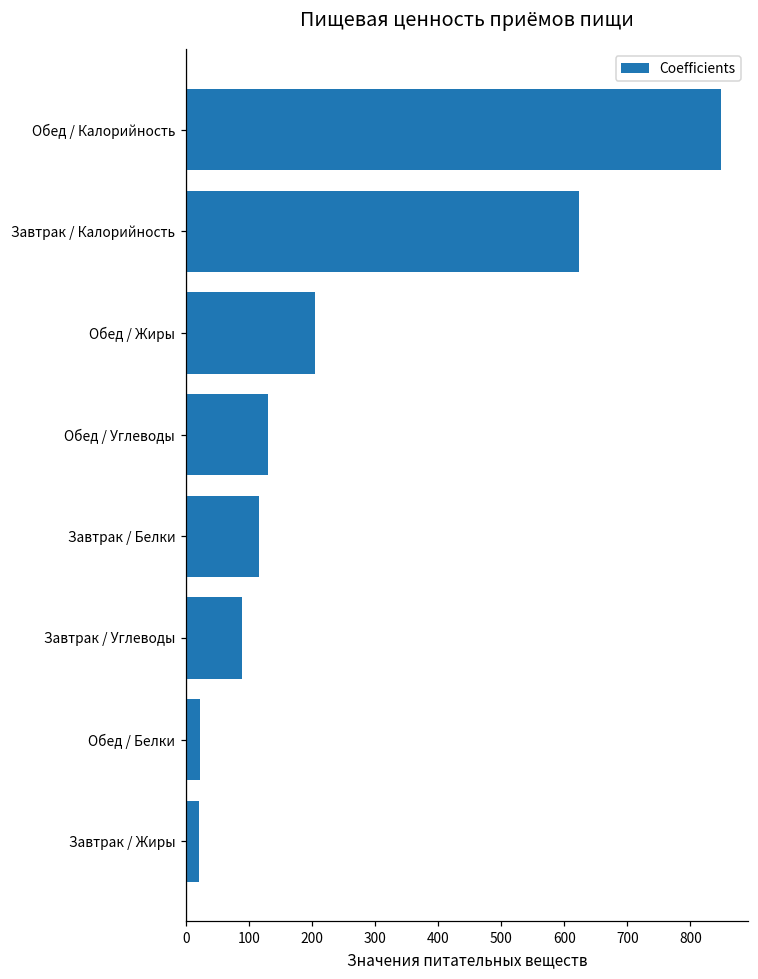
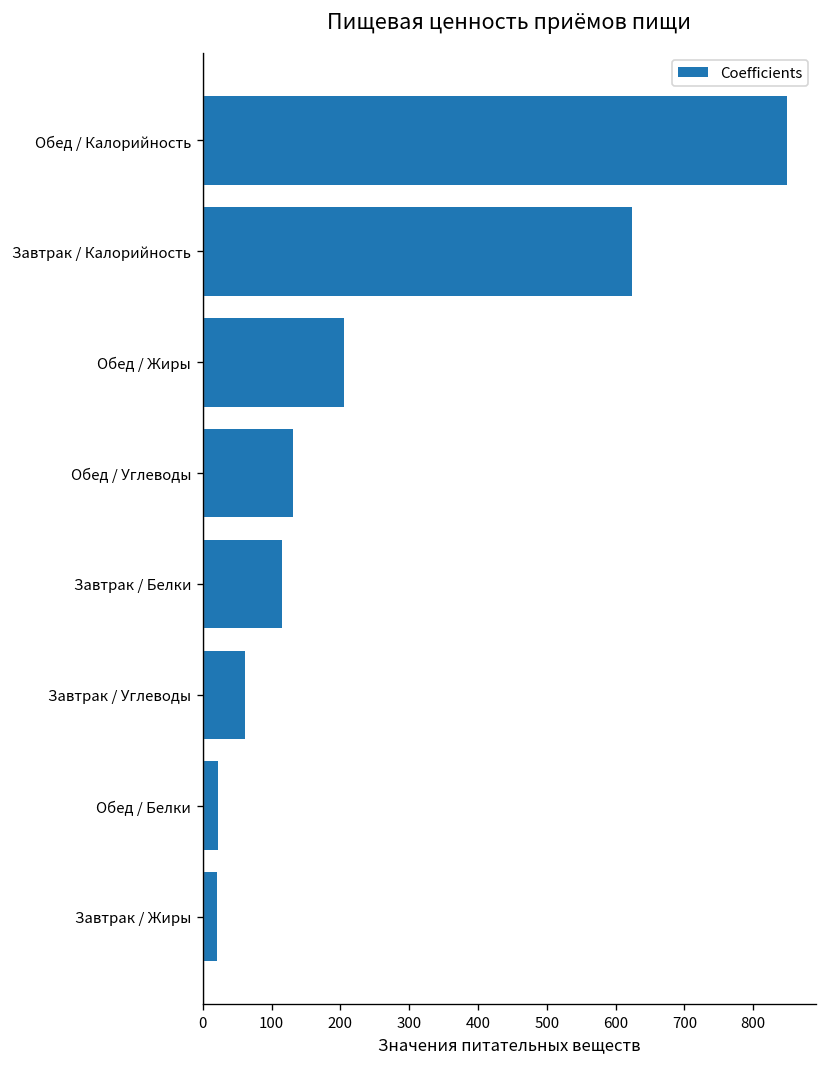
Завтрак / Углеводы: 90 -> 60
